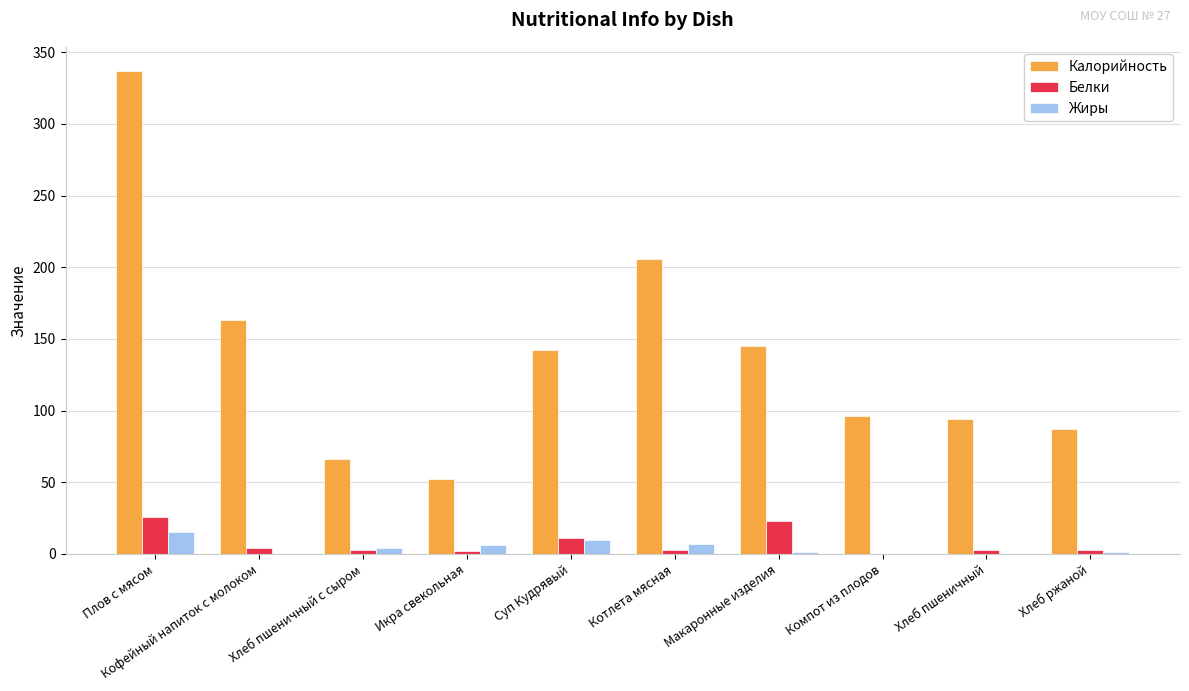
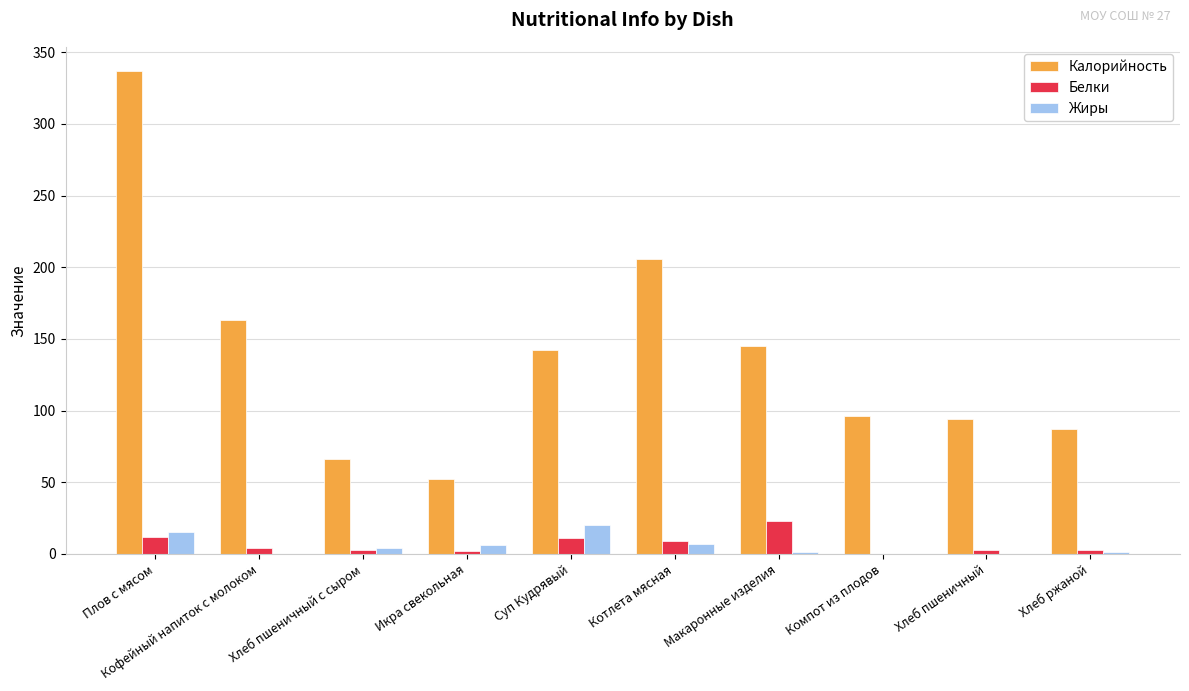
Белки, Плов с мясом: 26 -> 12
Жиры, Суп Кудрявый: 10 -> 20
Белки, Котлета мясная: 3 -> 9
